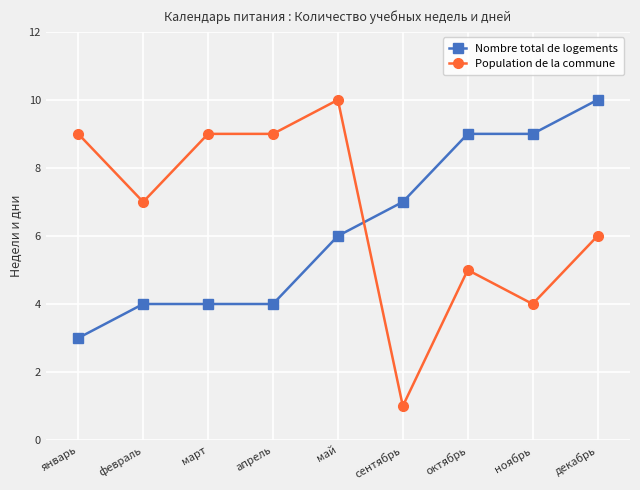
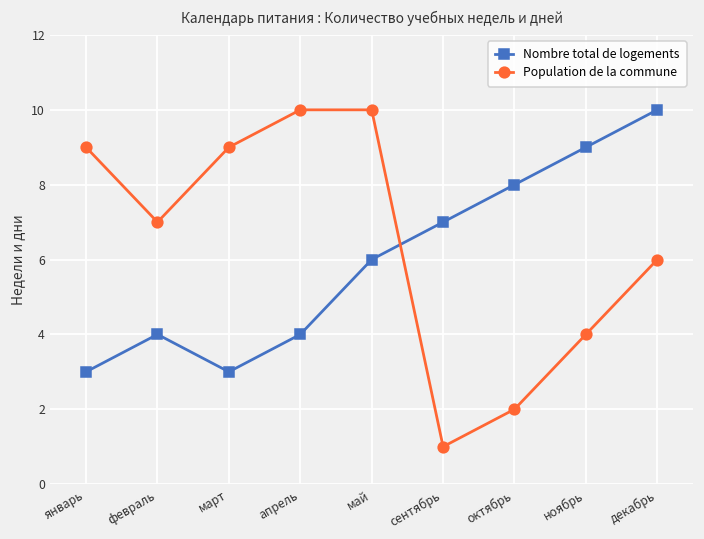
Nombre total de logements, март: 4 -> 3
Population de la commune, апрель: 9 -> 10
Nombre total de logements, октябрь: 9 -> 8
Population de la commune, октябрь: 5 -> 2
